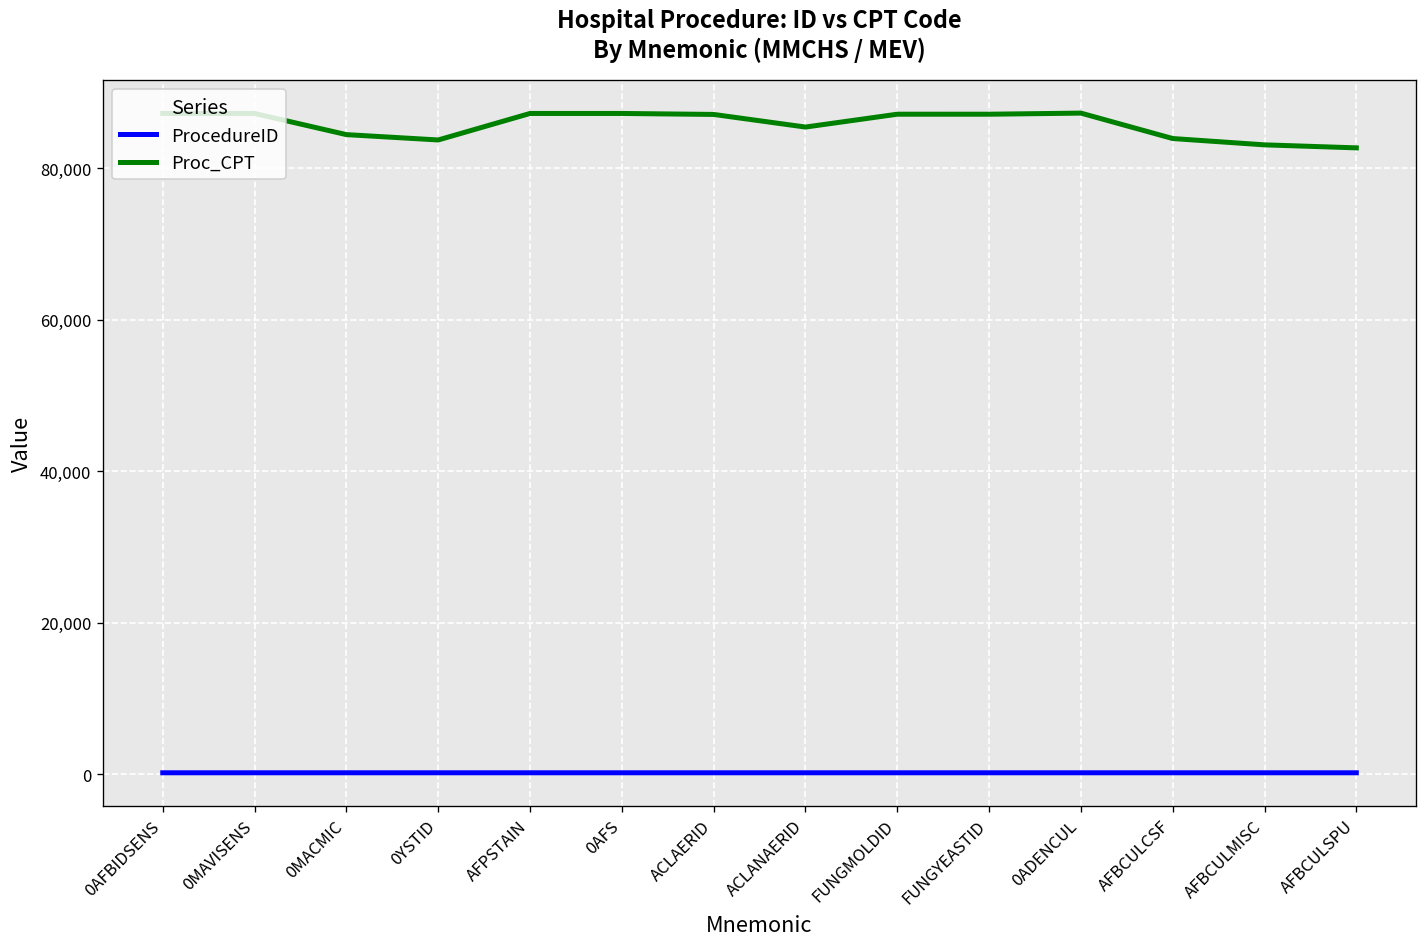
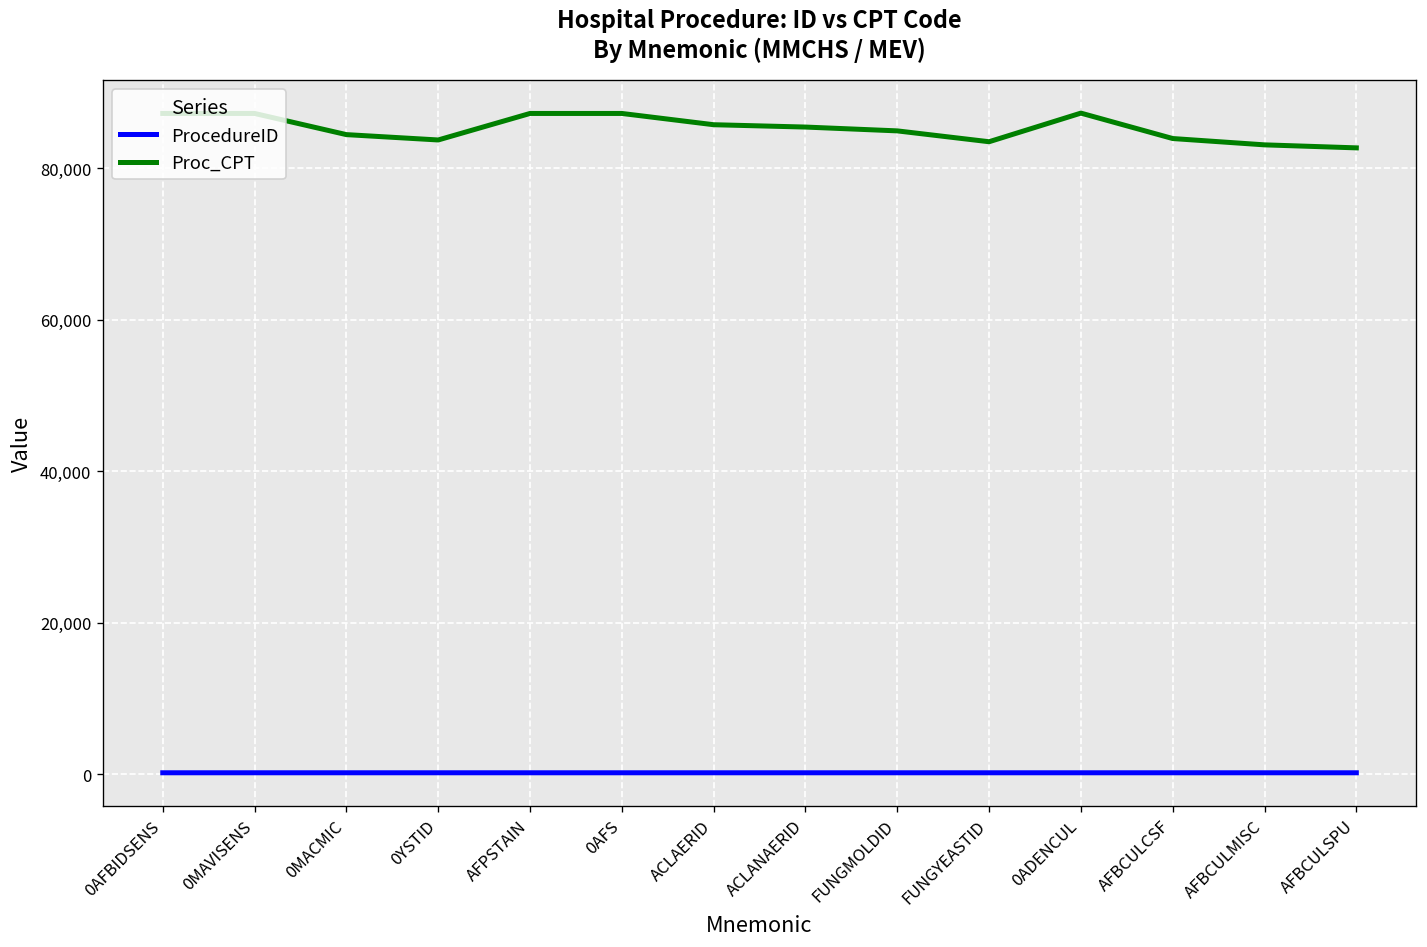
Proc_CPT, ACLAERID: 87,000 -> 86,000
Proc_CPT, FUNGMOLDID: 87,000 -> 85,000
Proc_CPT, FUNGYEASTID: 87,000 -> 83,000
